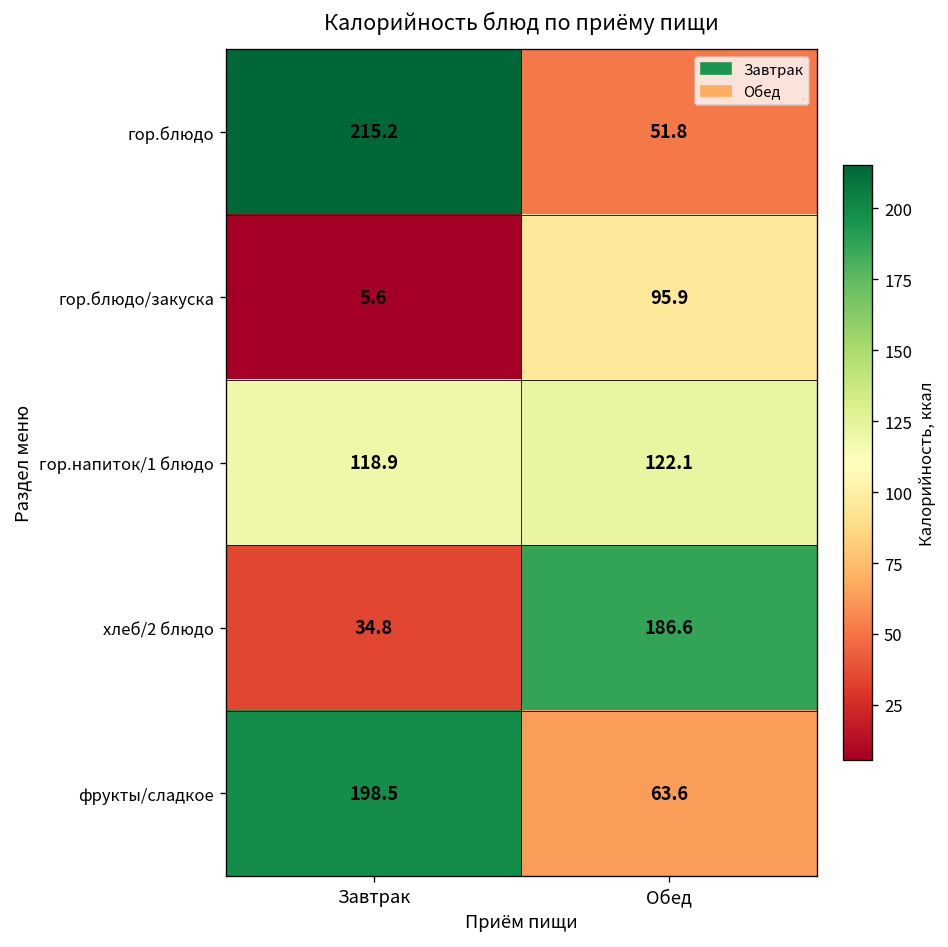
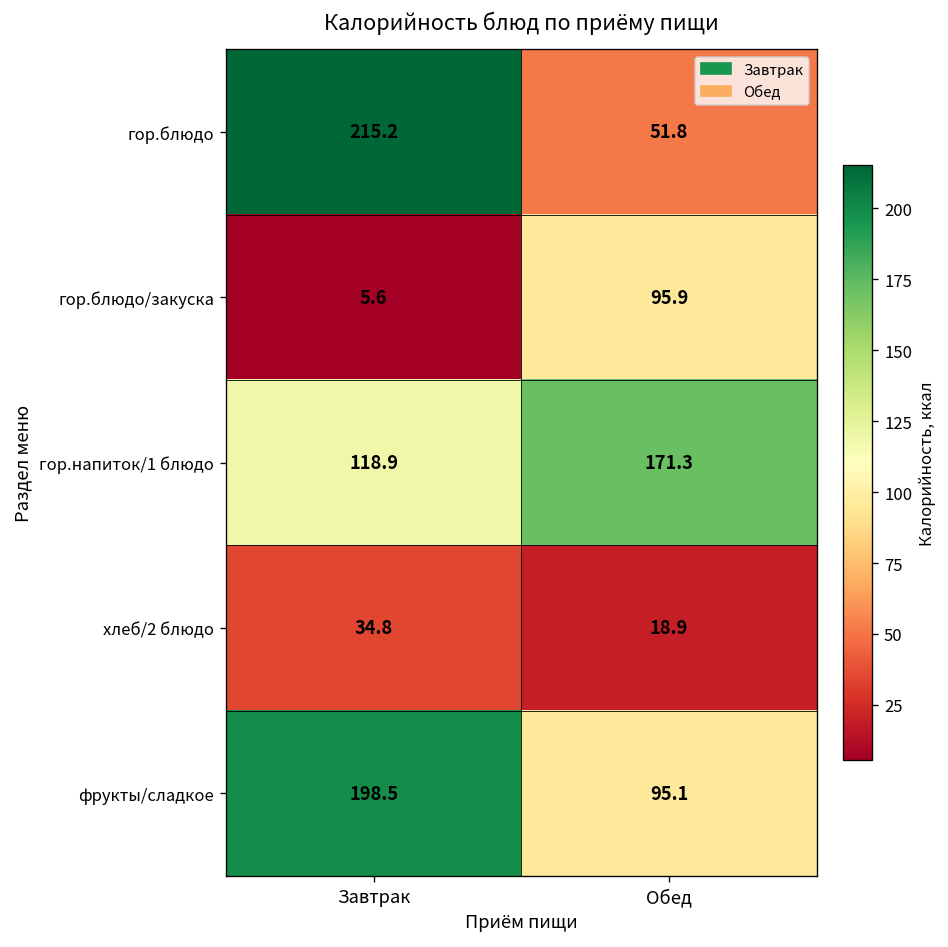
гор.напиток/1 блюдо, Обед: 122.1 -> 171.3
хлеб/2 блюдо, Обед: 186.6 -> 18.9
фрукты/сладкое, Обед: 63.6 -> 95.1
